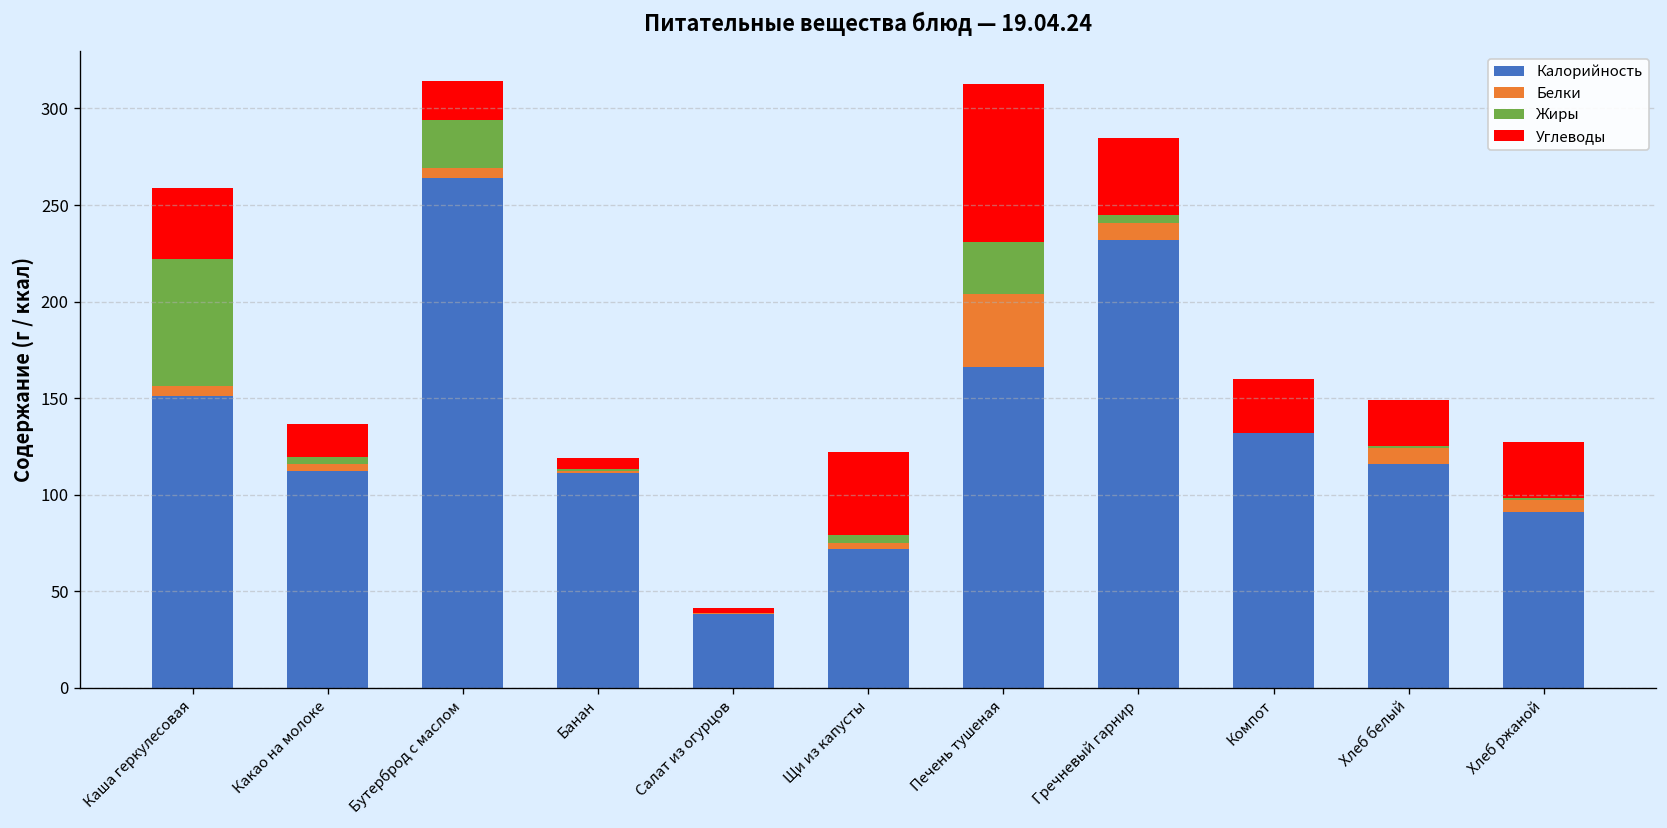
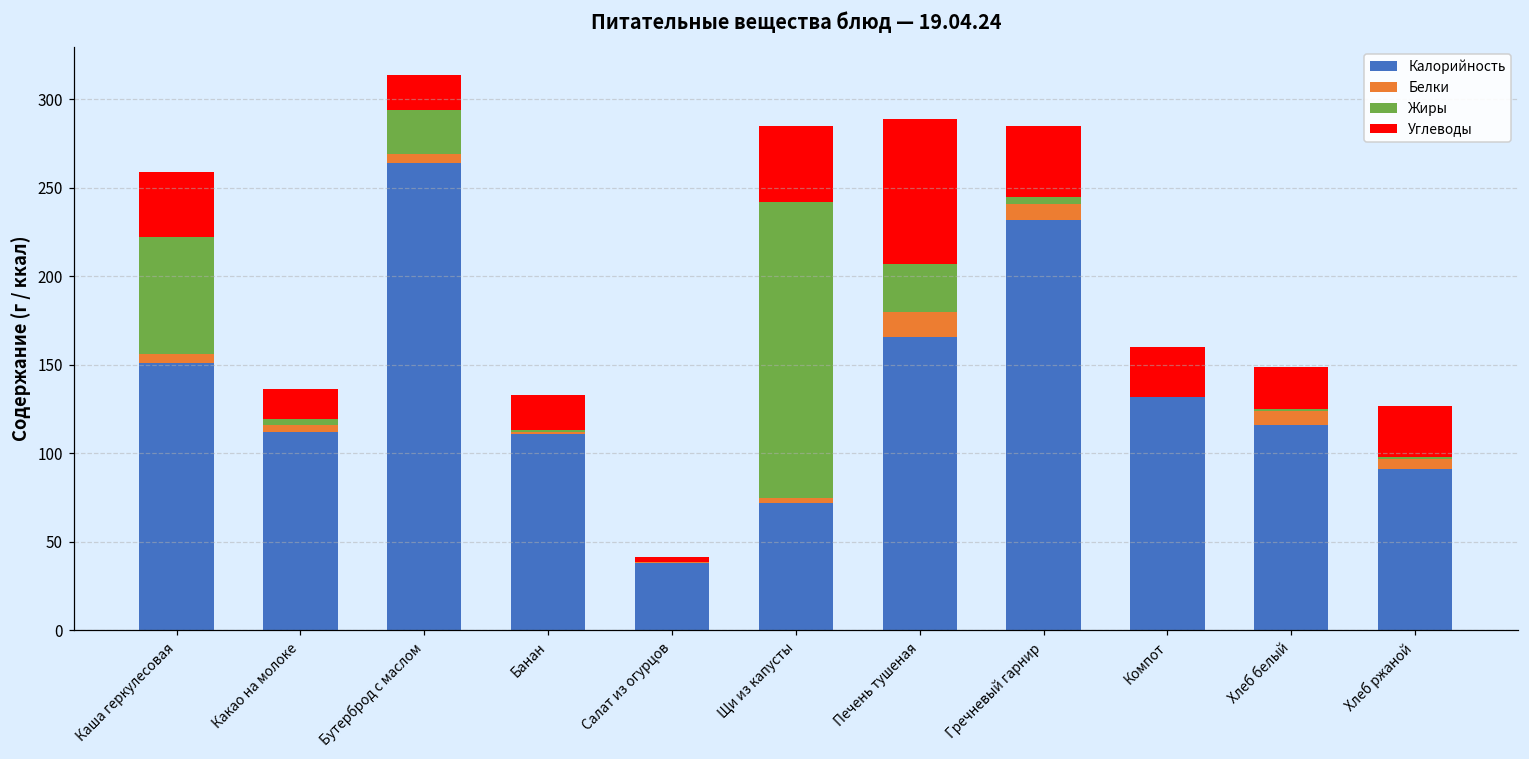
Углеводы, Банан: 6 -> 20
Жиры, Щи из капусты: 4 -> 167
Белки, Печень тушеная: 38 -> 14
